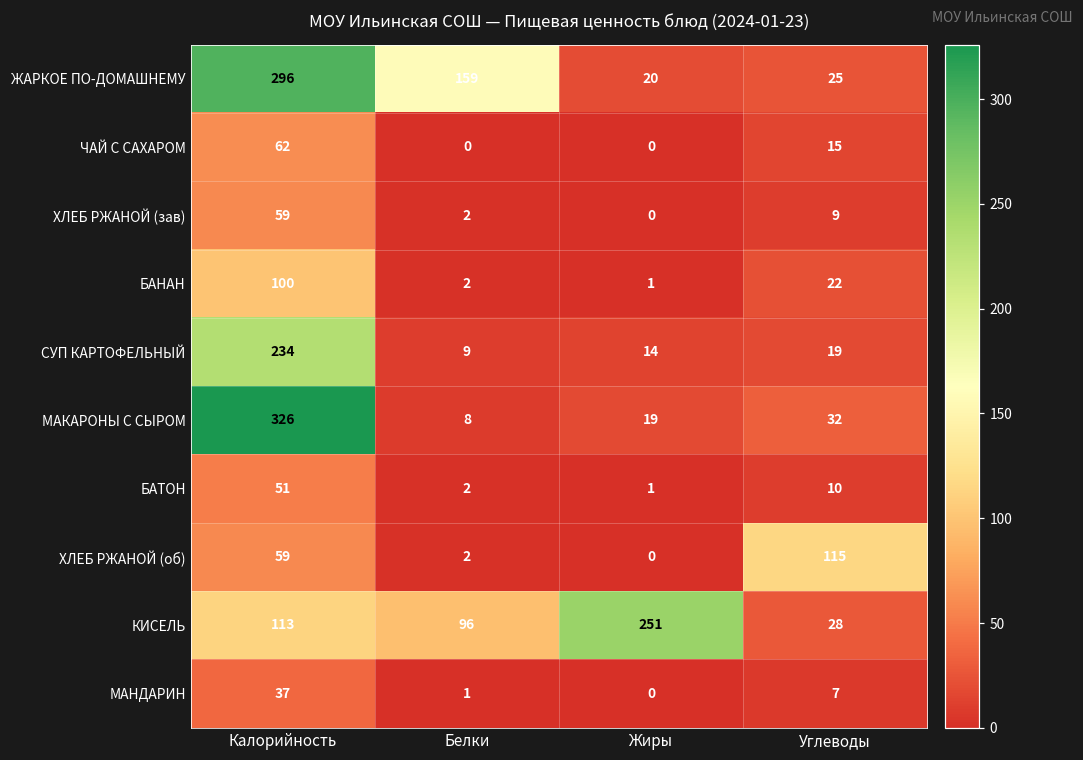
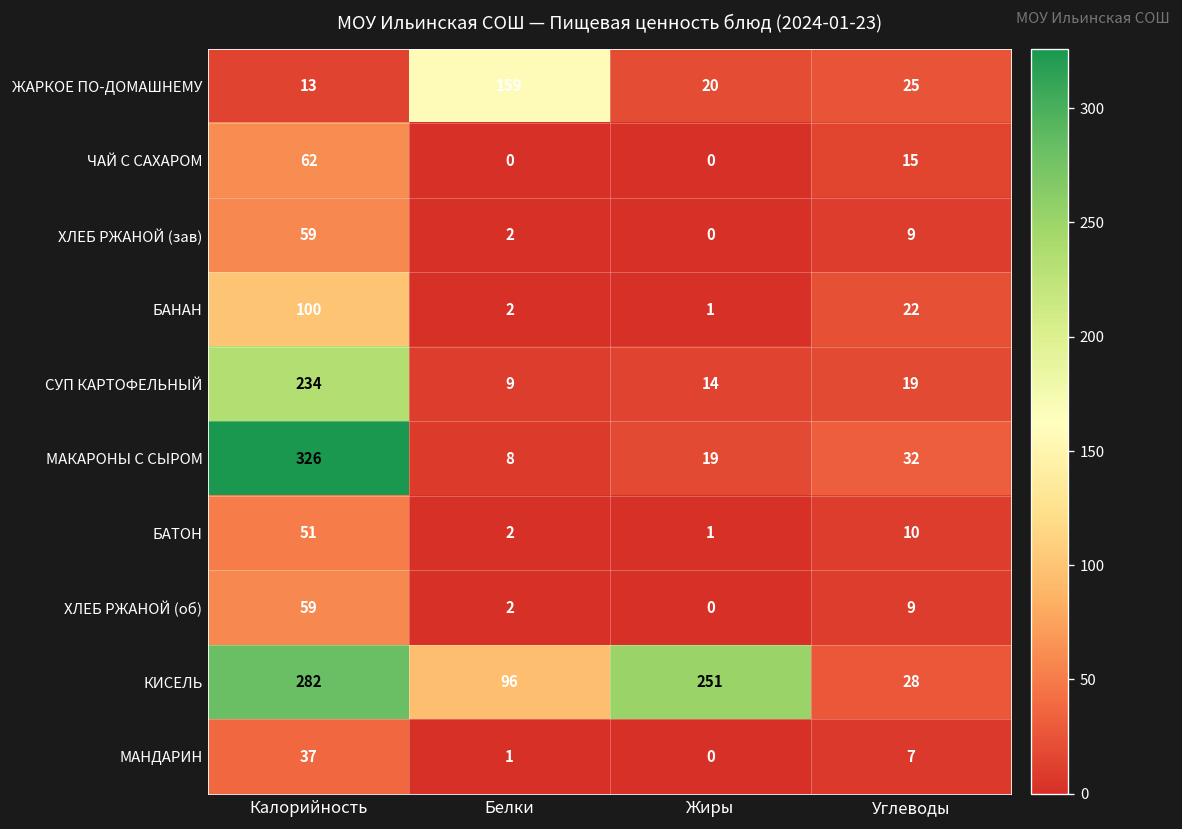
ЖАРКОЕ ПО-ДОМАШНЕМУ, Калорийность: 296 -> 13
ХЛЕБ РЖАНОЙ (об), Углеводы: 115 -> 9
КИСЕЛЬ, Калорийность: 113 -> 282
